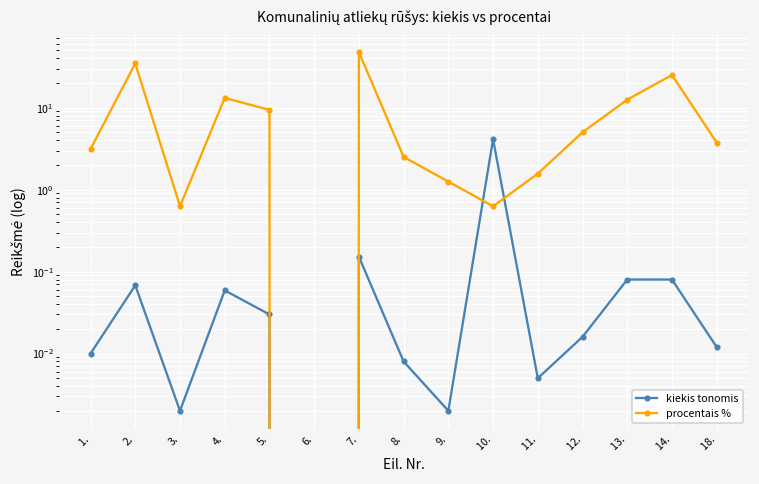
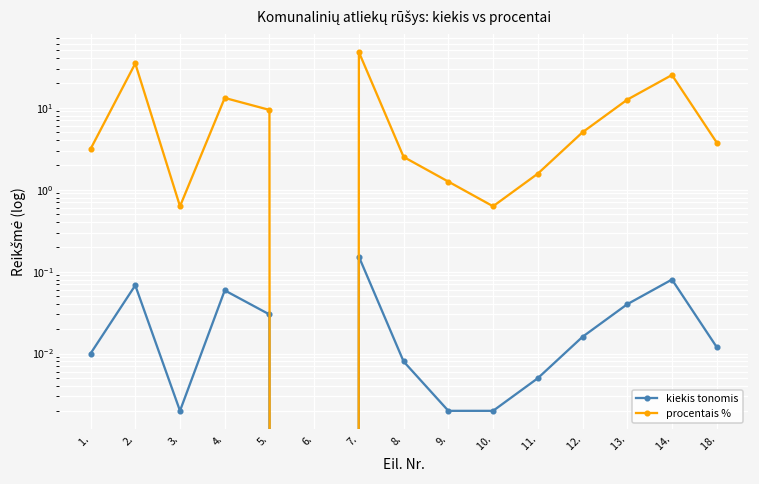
kiekis tonomis, 10.: 4 -> 0.002
kiekis tonomis, 13.: 0.08 -> 0.04
